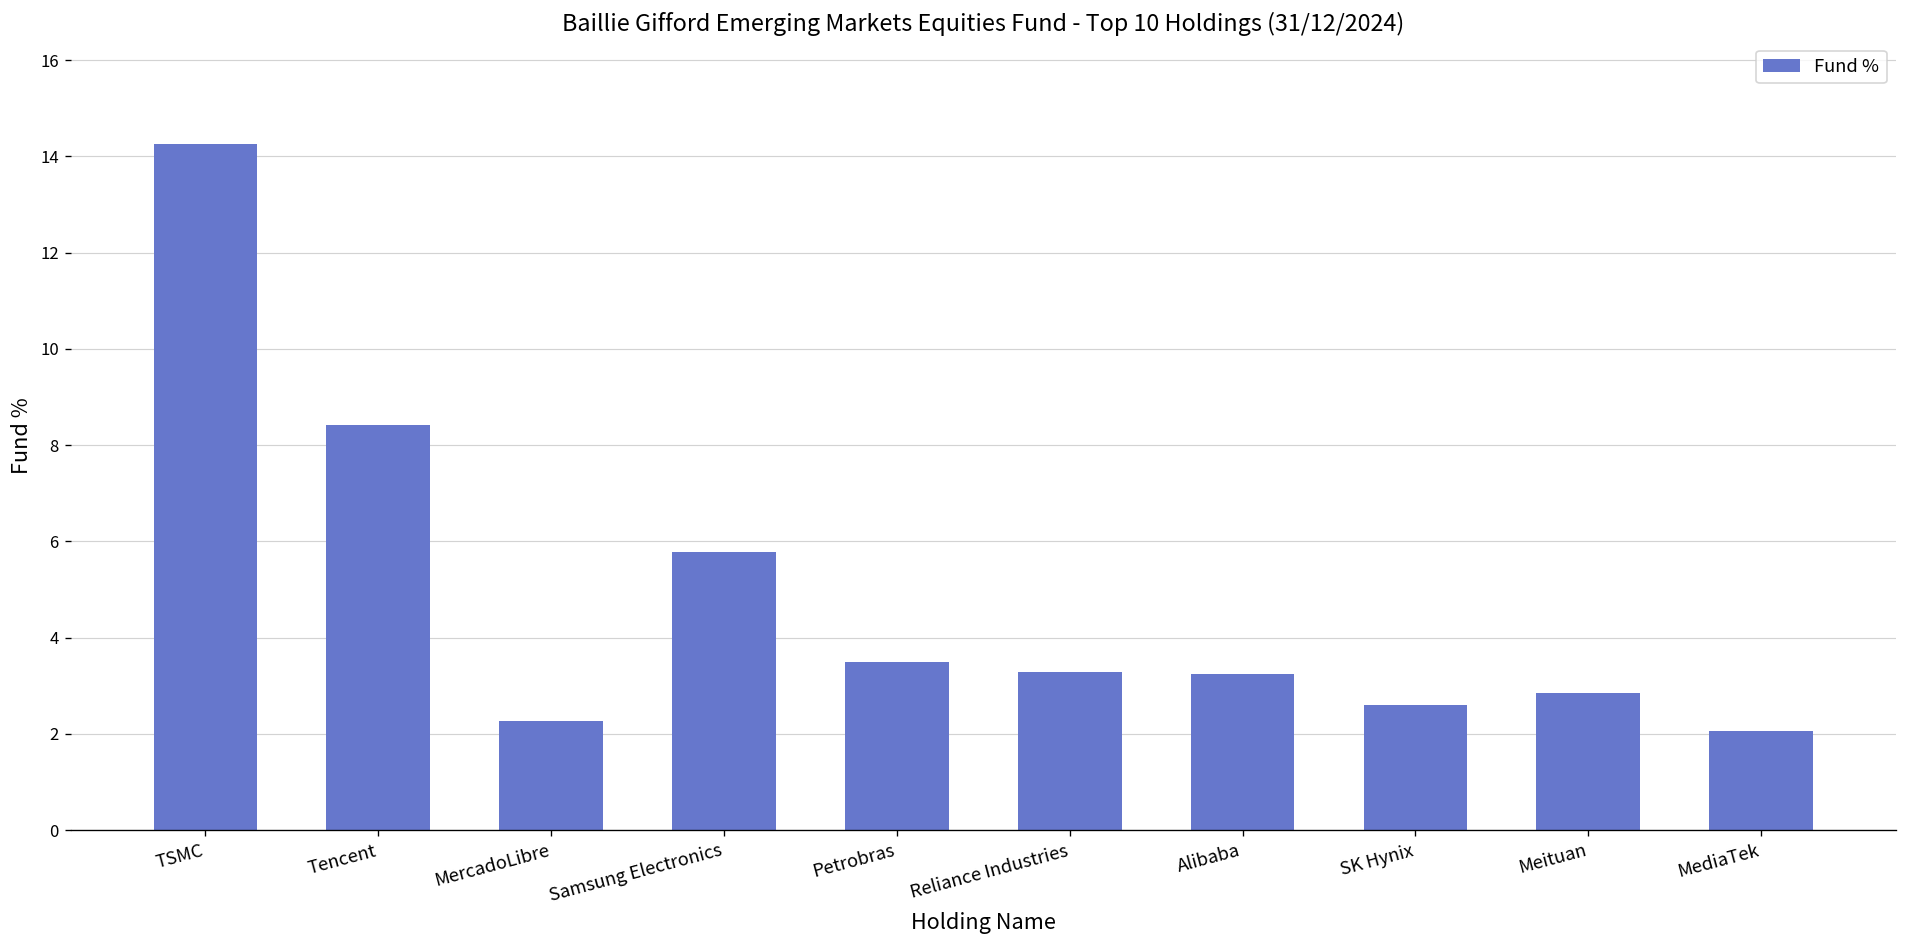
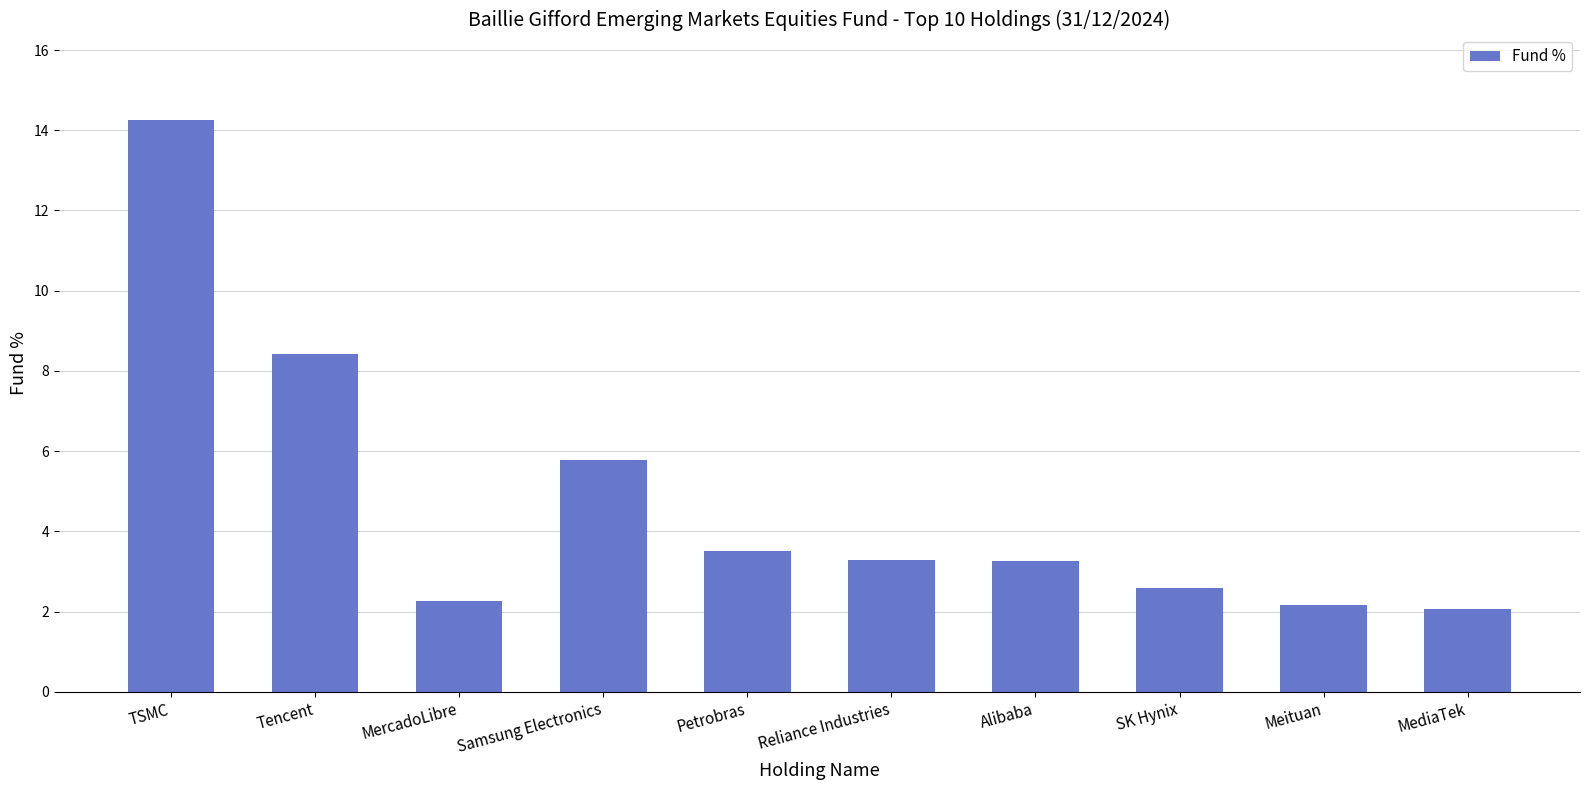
Meituan: 2.9 -> 2.2
